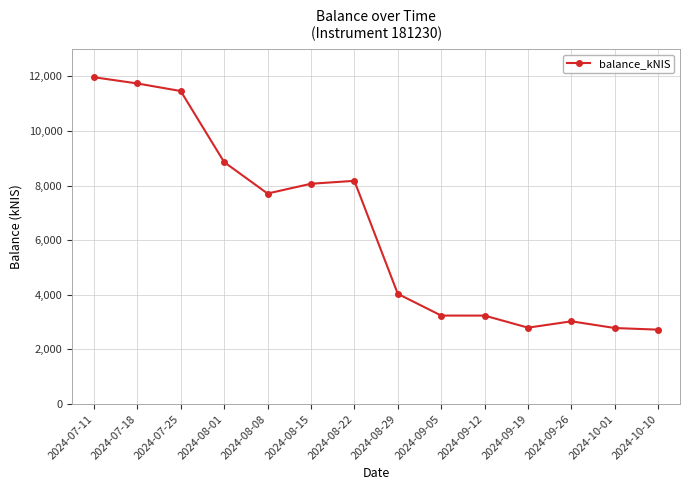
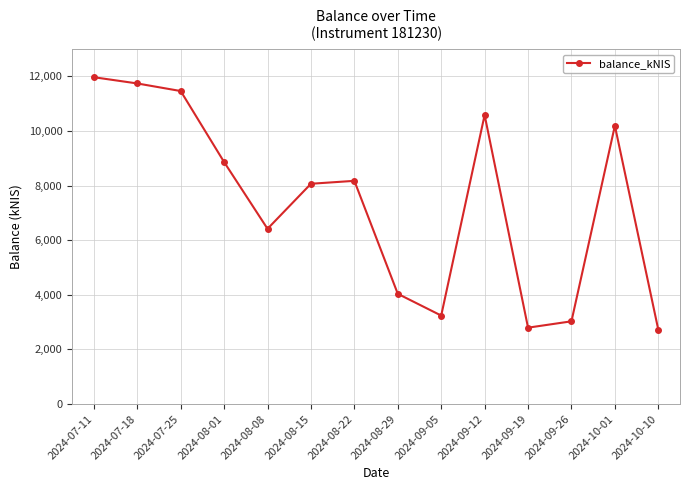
2024-08-08: 7,700 -> 6,400
2024-09-12: 3,200 -> 10,600
2024-10-01: 2,800 -> 10,200
